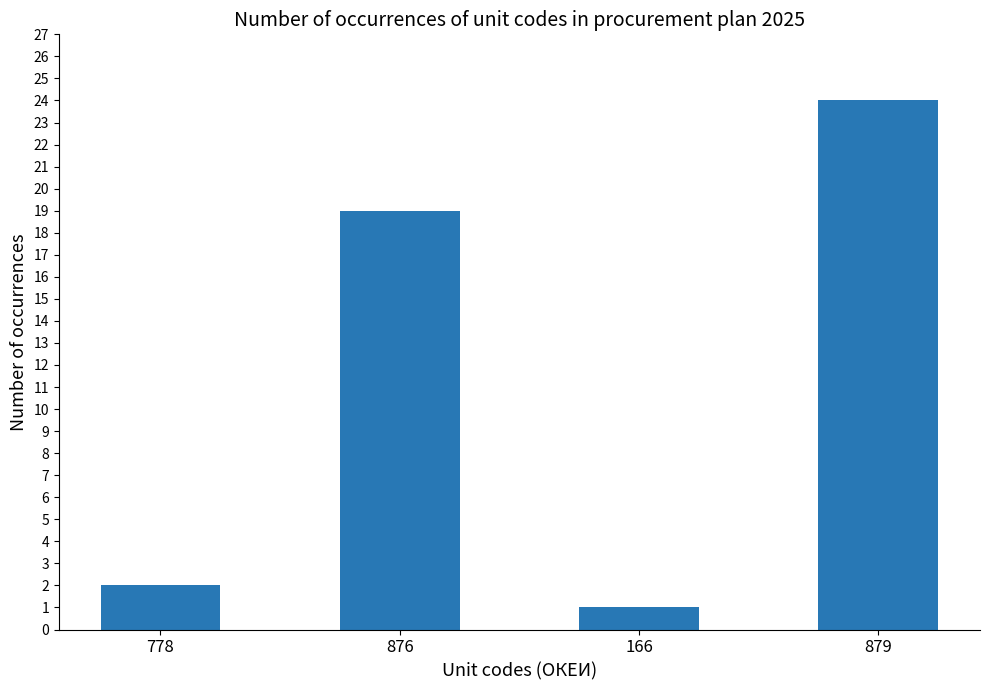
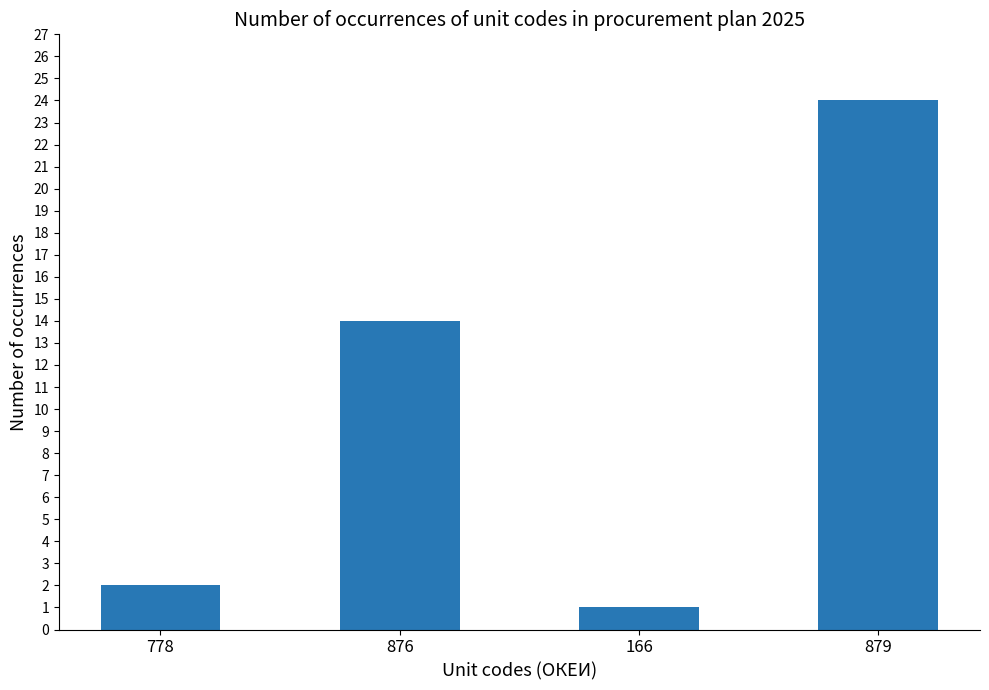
876: 19 -> 14
